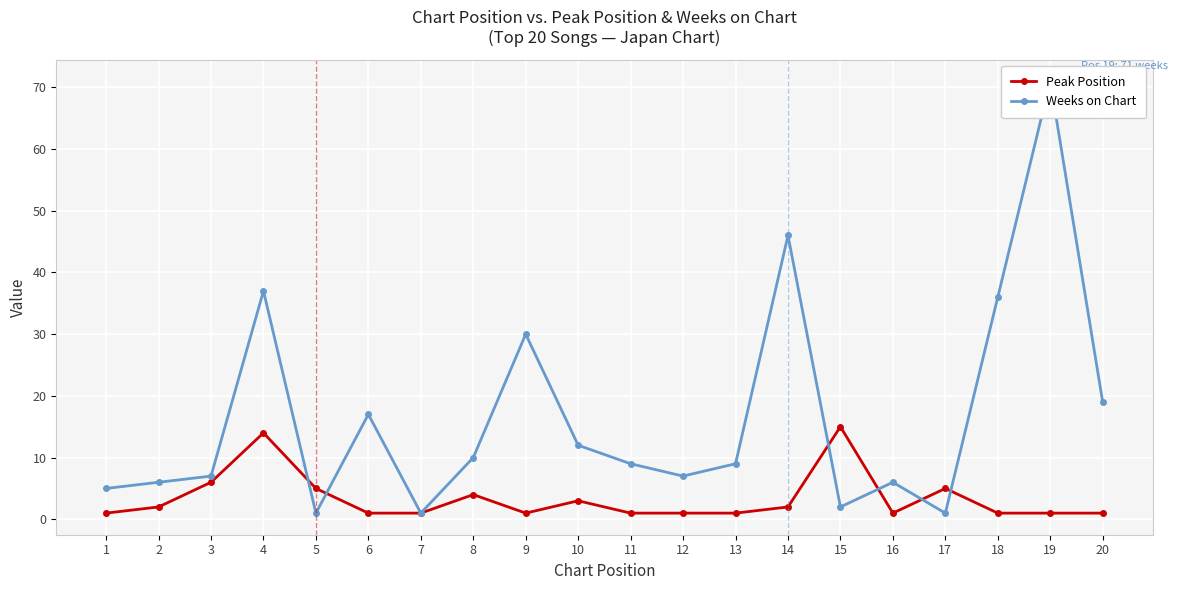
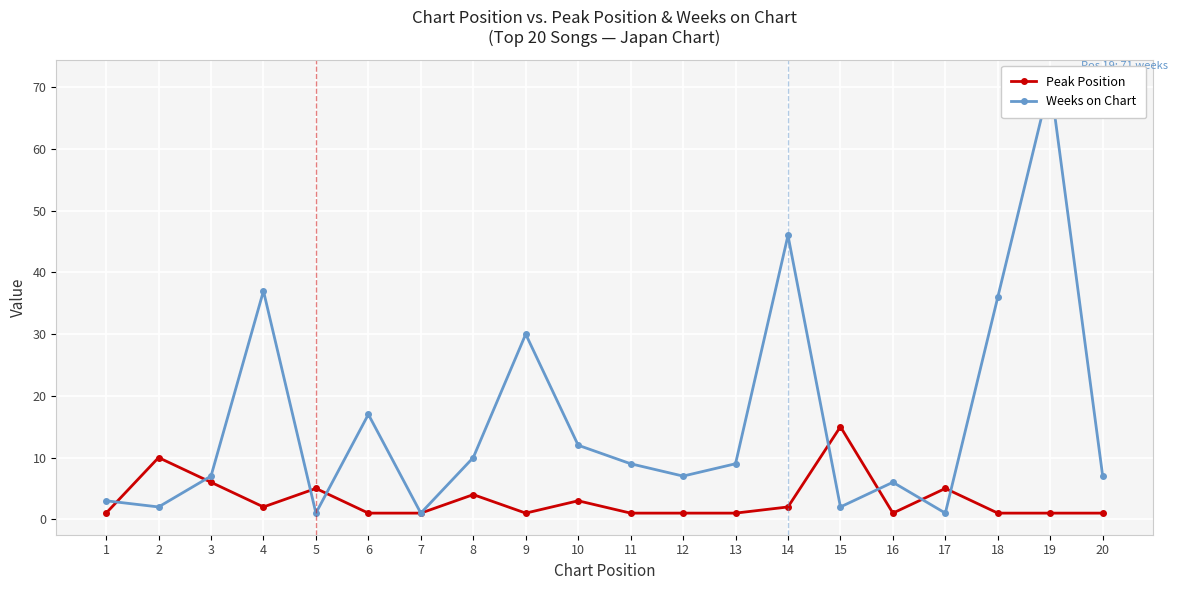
Weeks on Chart, 1: 5 -> 3
Peak Position, 2: 2 -> 10
Weeks on Chart, 2: 6 -> 2
Peak Position, 4: 14 -> 2
Weeks on Chart, 20: 19 -> 7
